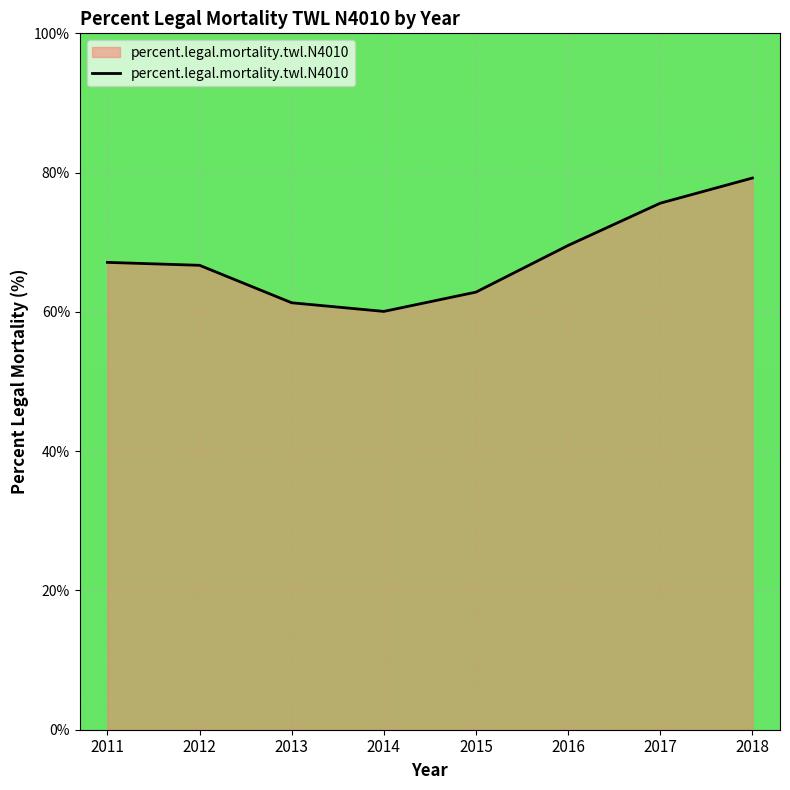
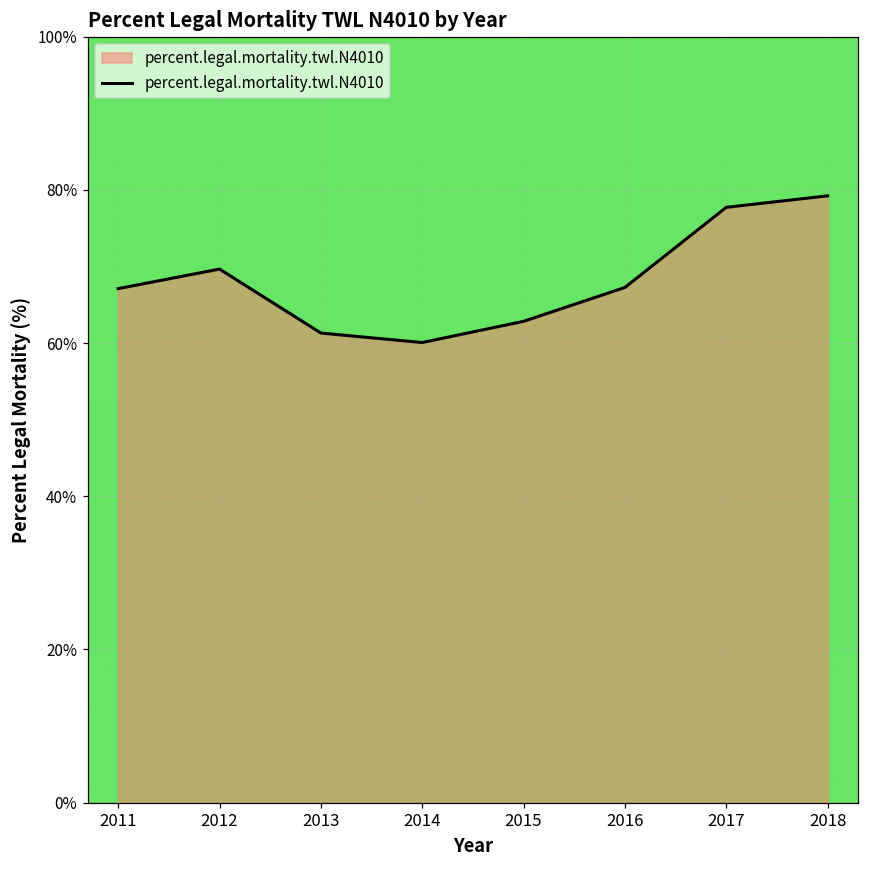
2012: 67% -> 70%
2016: 70% -> 67%
2017: 76% -> 78%
